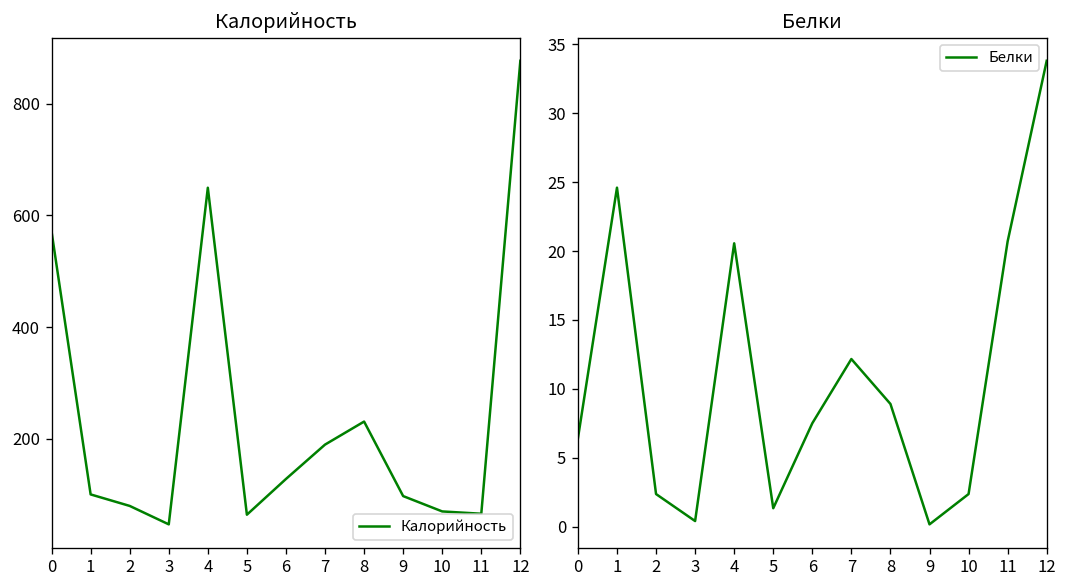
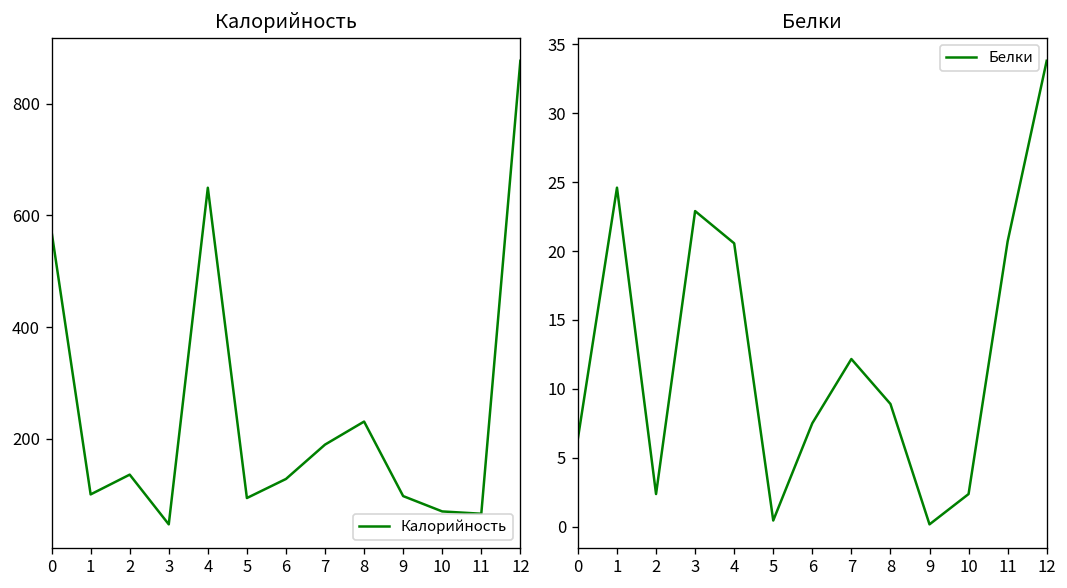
Калорийность, 2: 80 -> 140
Калорийность, 5: 60 -> 90
Белки, 3: 0.4 -> 22.9
Белки, 5: 1.3 -> 0.4
